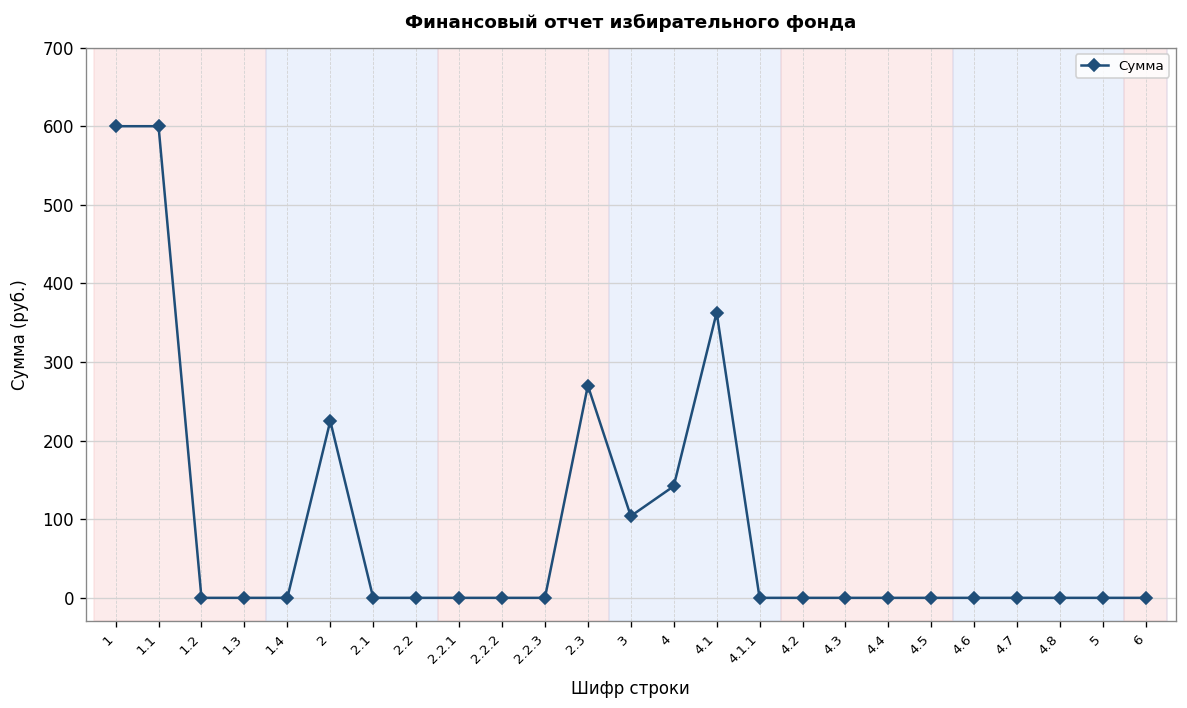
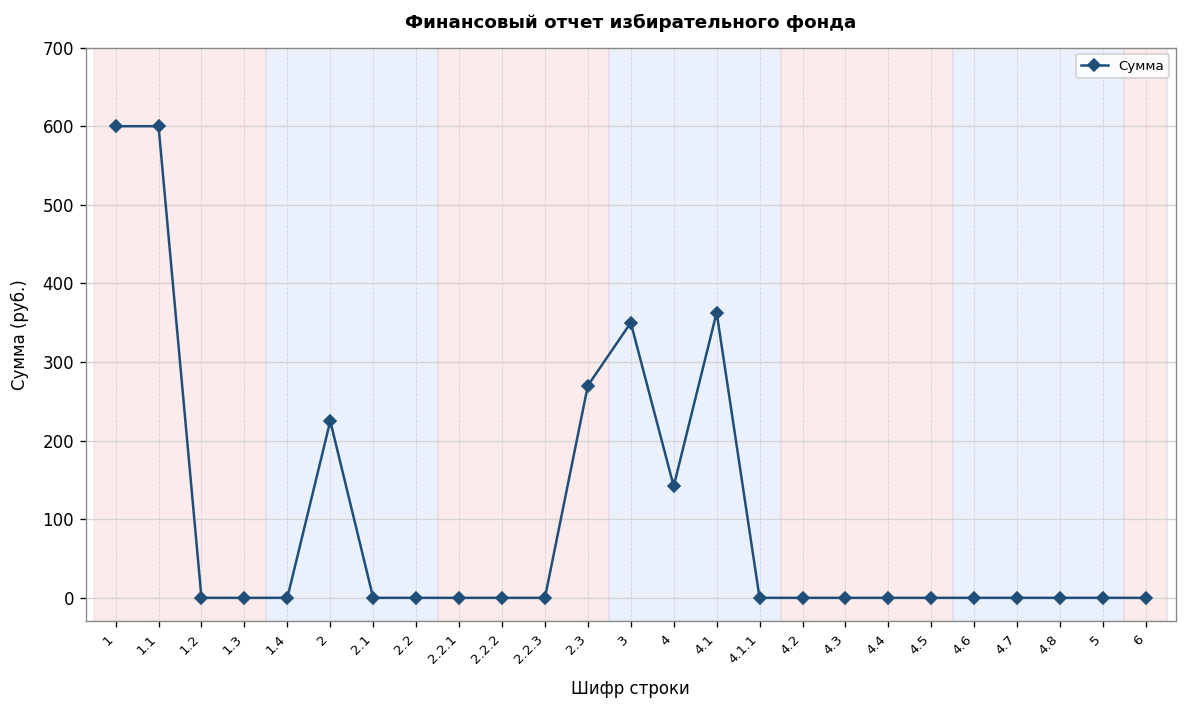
3: 100 -> 350
